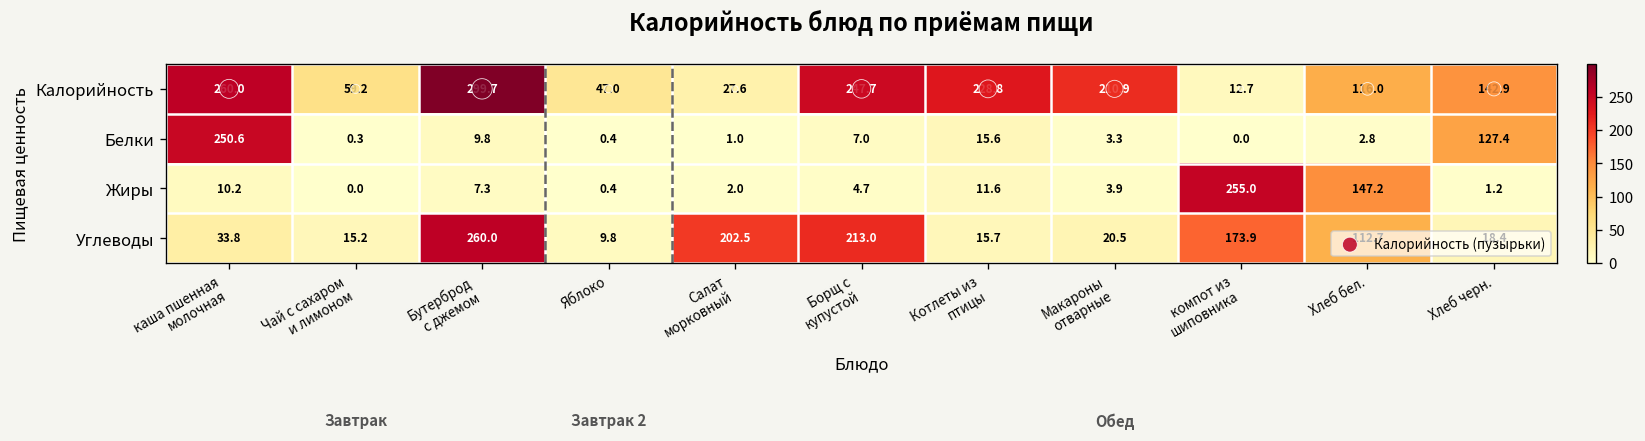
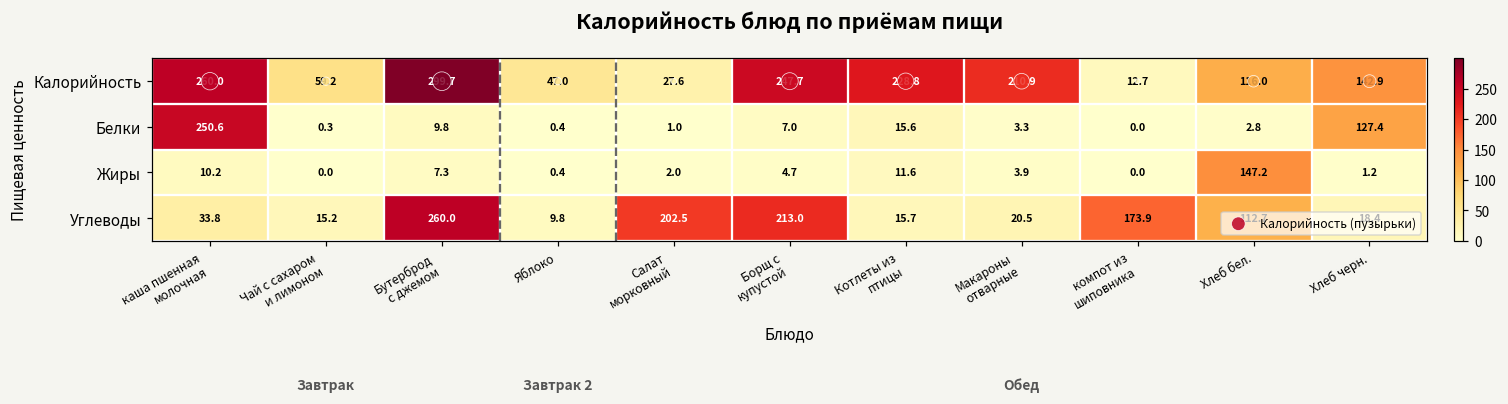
Жиры, компот из шиповника: 255.0 -> 0.0
